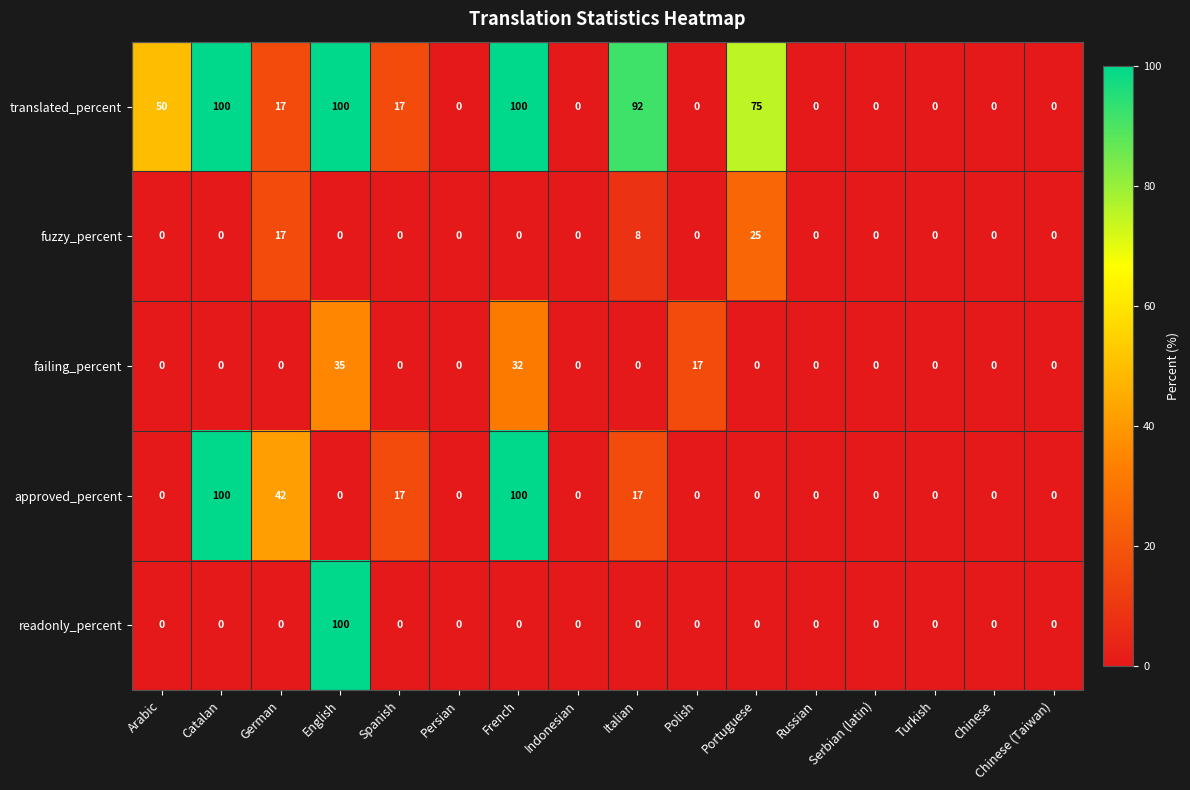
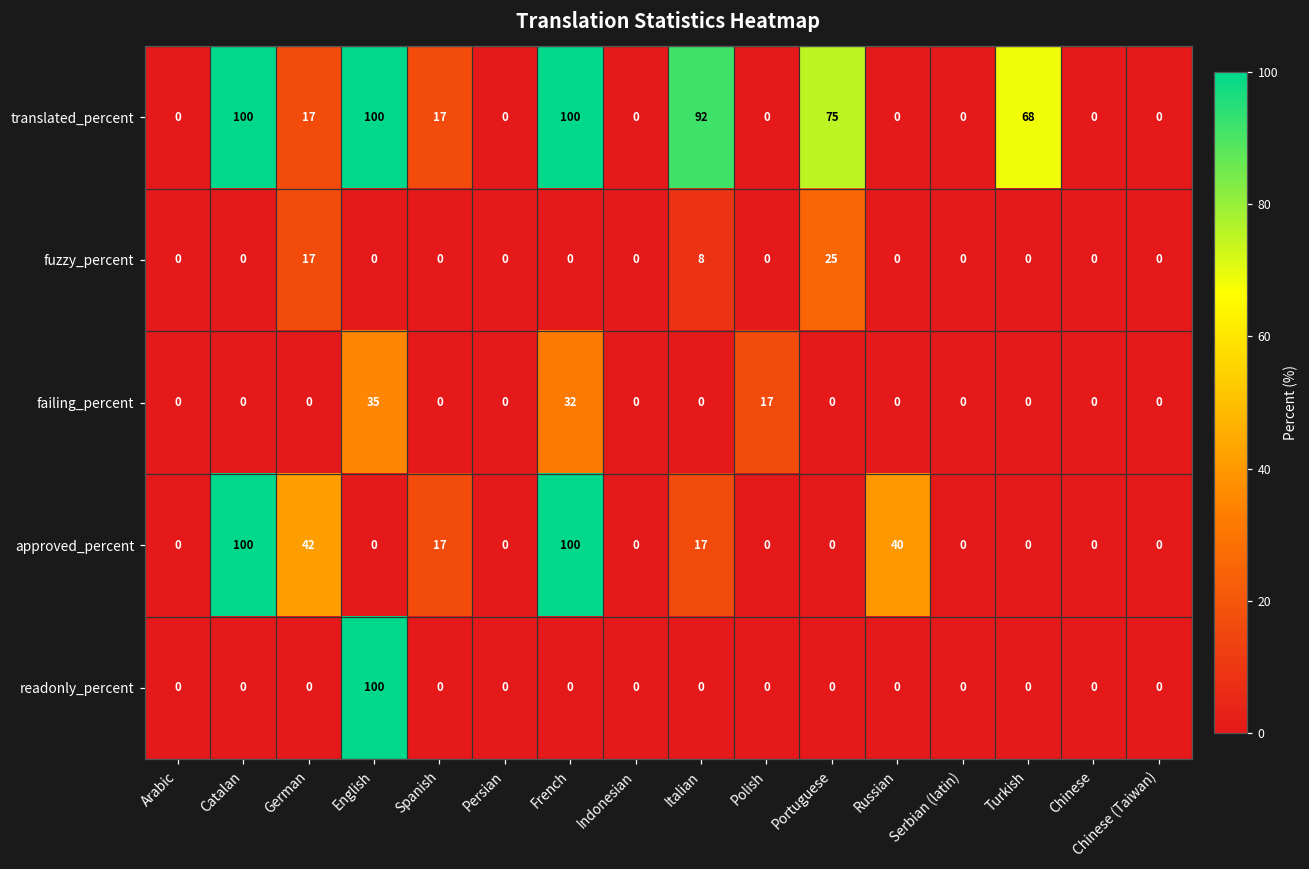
translated_percent, Arabic: 50 -> 0
translated_percent, Turkish: 0 -> 68
approved_percent, Russian: 0 -> 40
